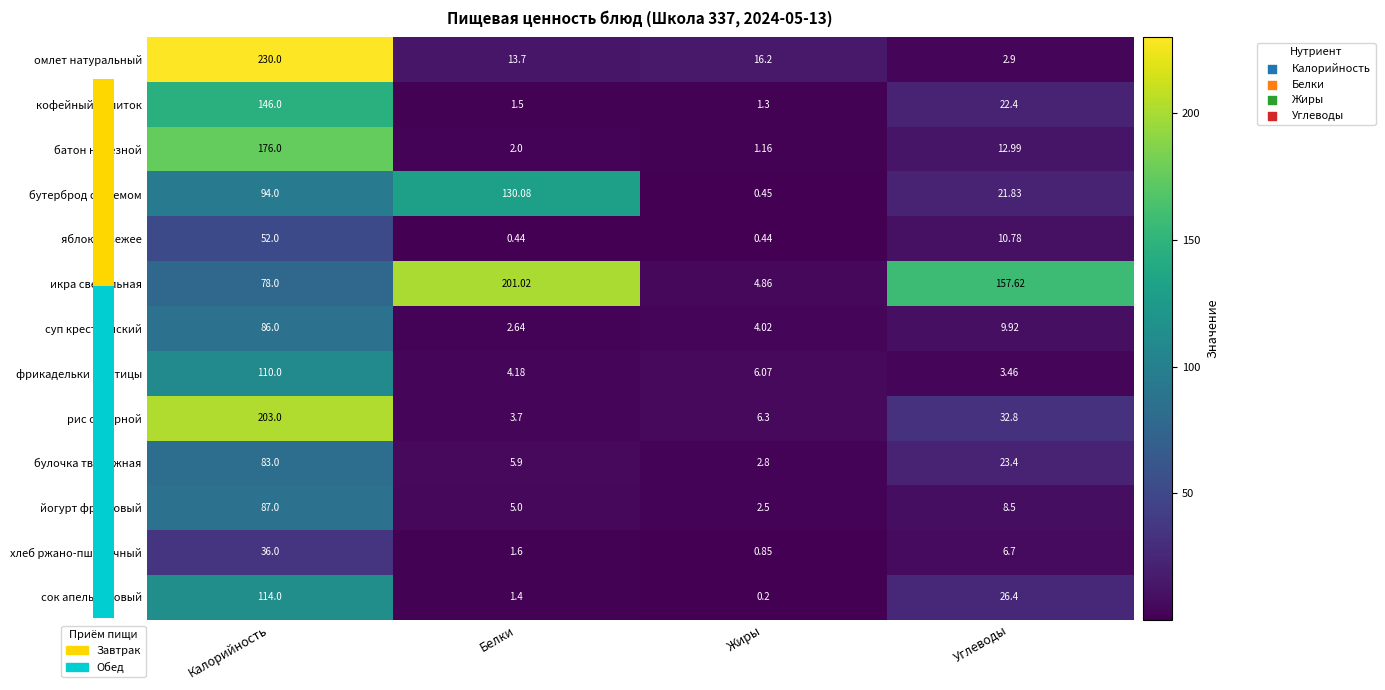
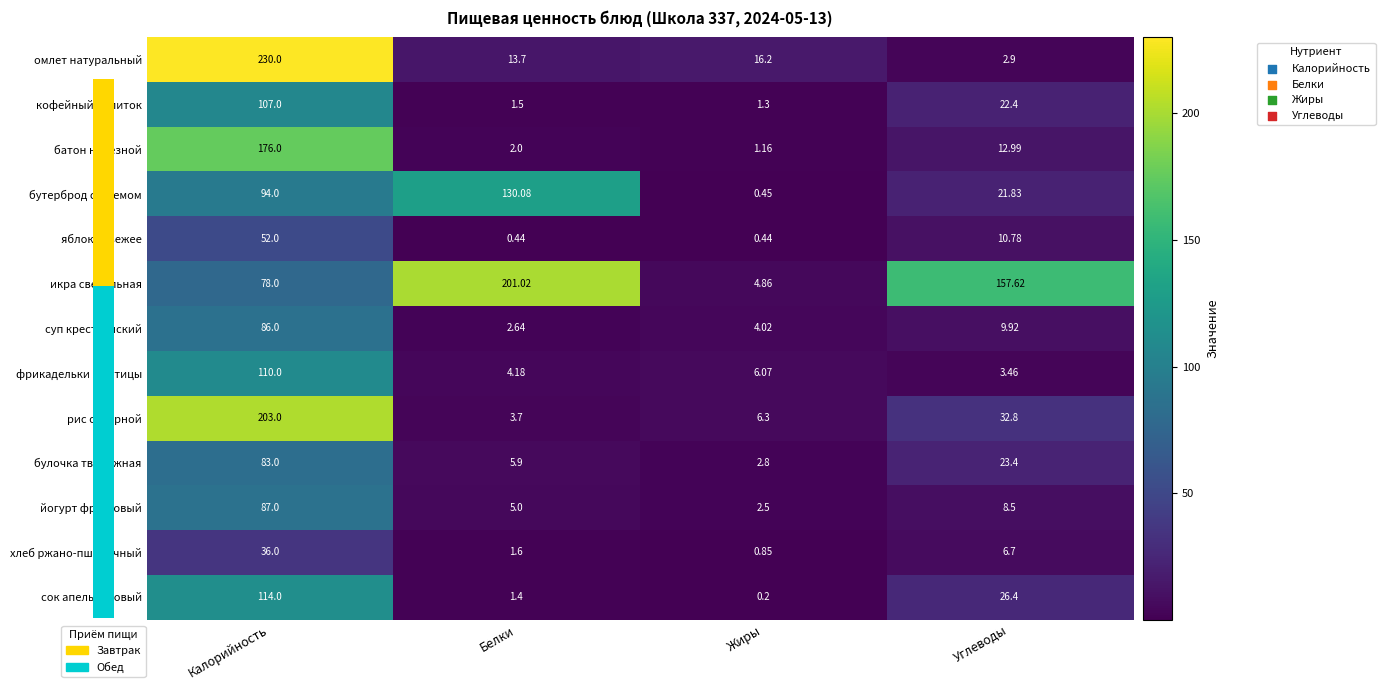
кофейный напиток, Калорийность: 146.0 -> 107.0
